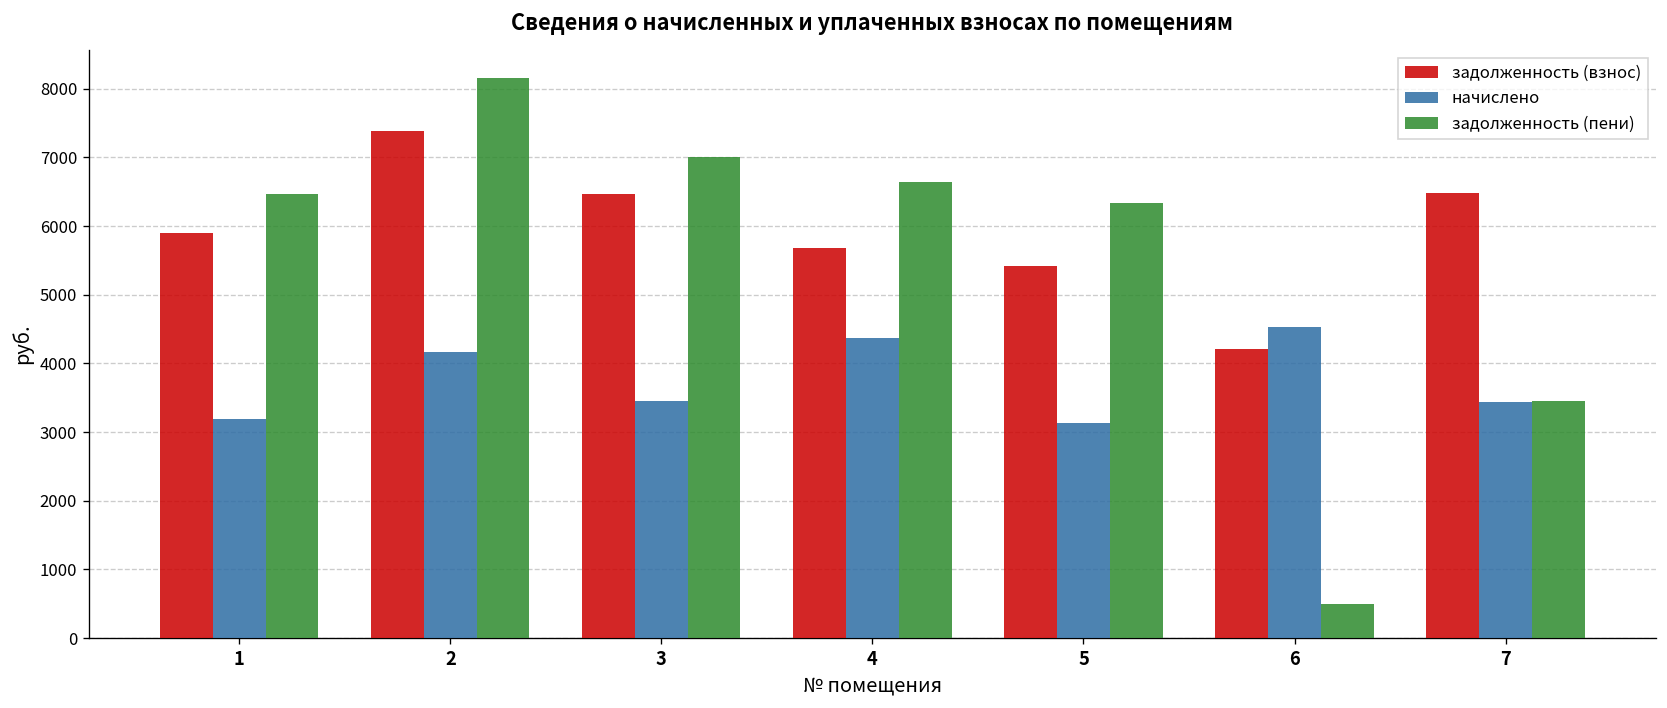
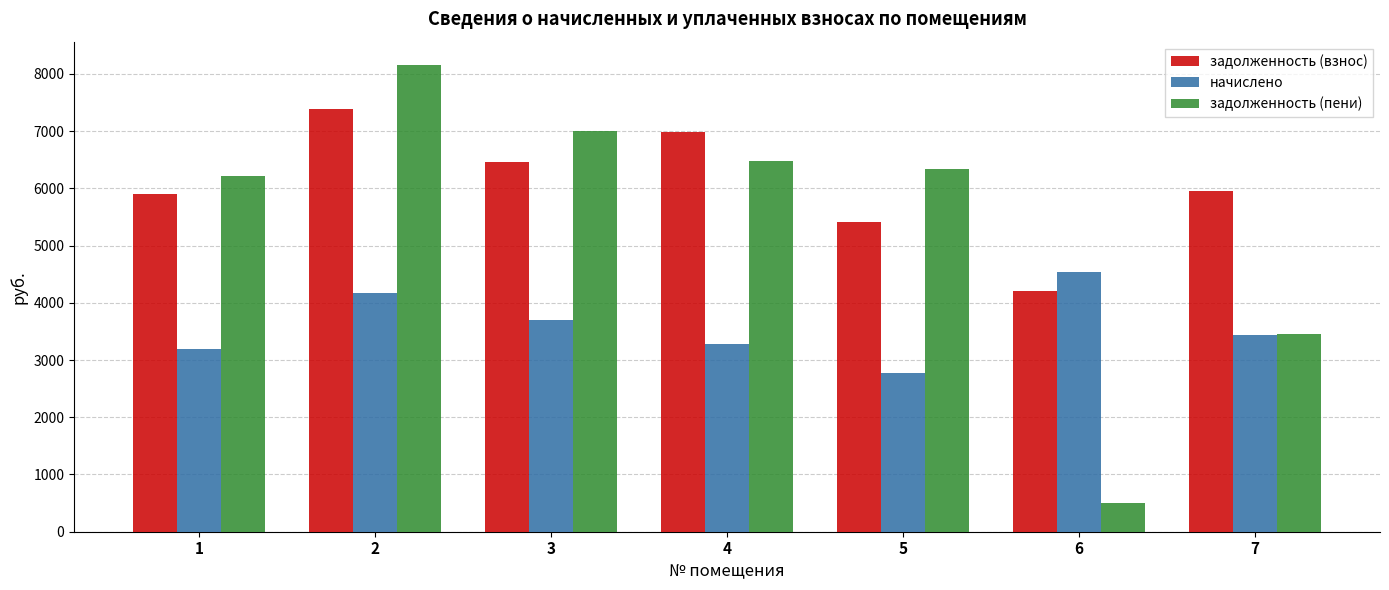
задолженность (пени), 1: 6500 -> 6200
начислено, 3: 3500 -> 3700
задолженность (взнос), 4: 5700 -> 7000
начислено, 4: 4400 -> 3300
задолженность (пени), 4: 6600 -> 6500
начислено, 5: 3100 -> 2800
задолженность (взнос), 7: 6500 -> 6000
